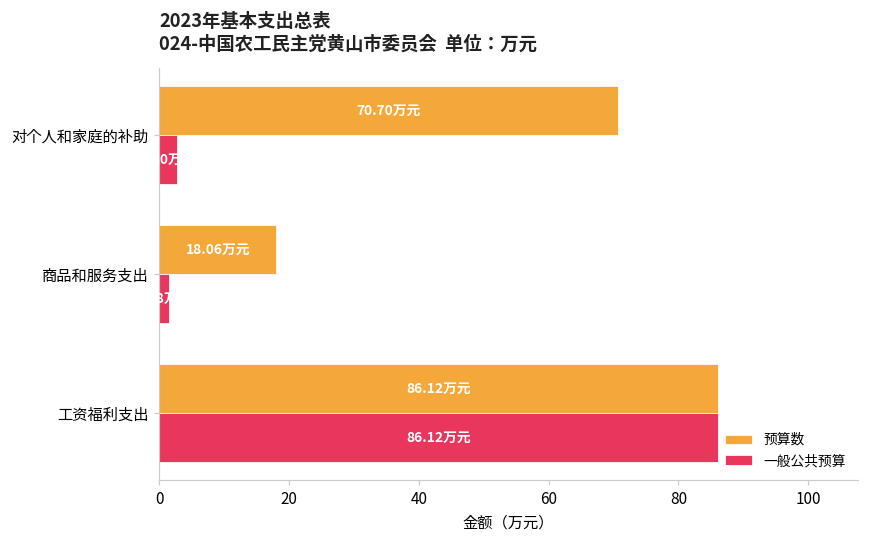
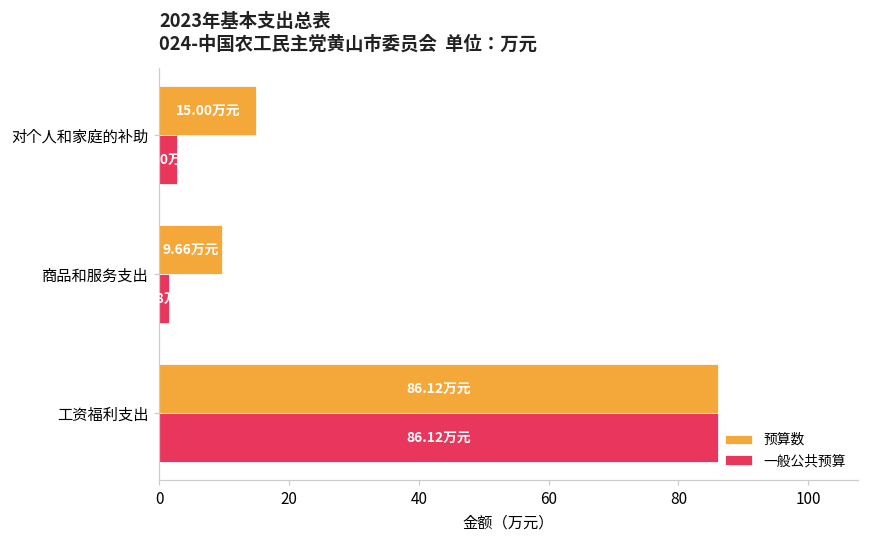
预算数, 对个人和家庭的补助: 70.70 -> 15.00
预算数, 商品和服务支出: 18.06 -> 9.66
